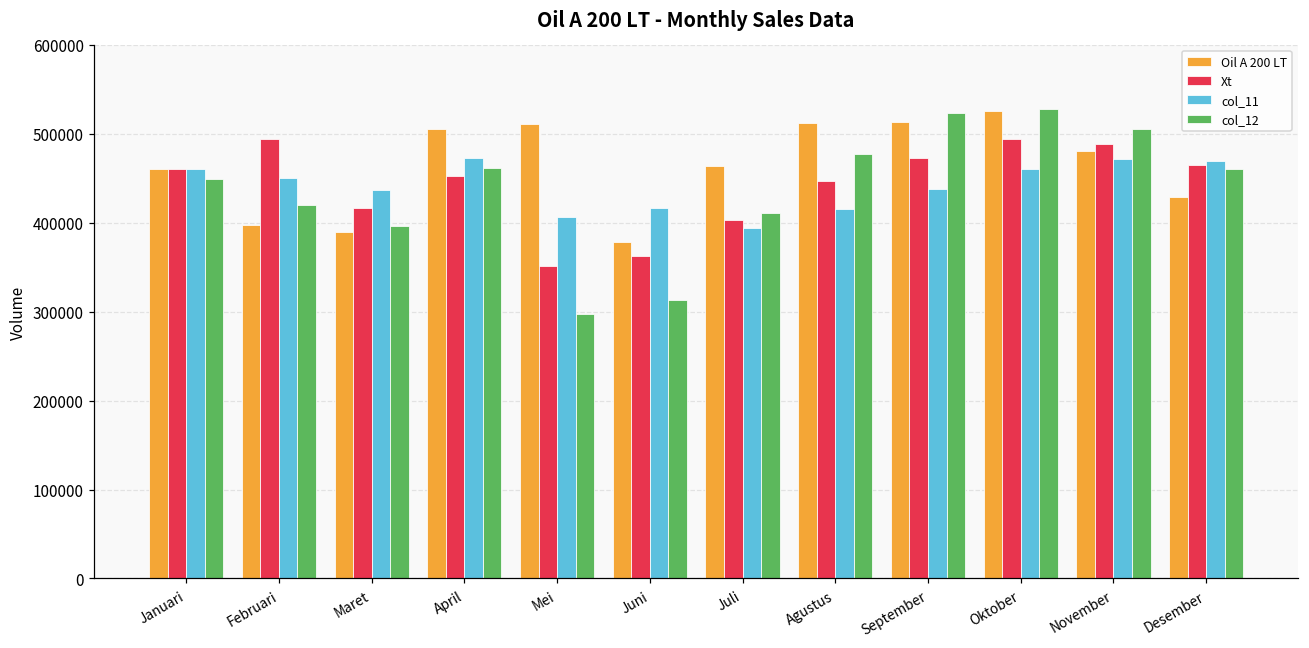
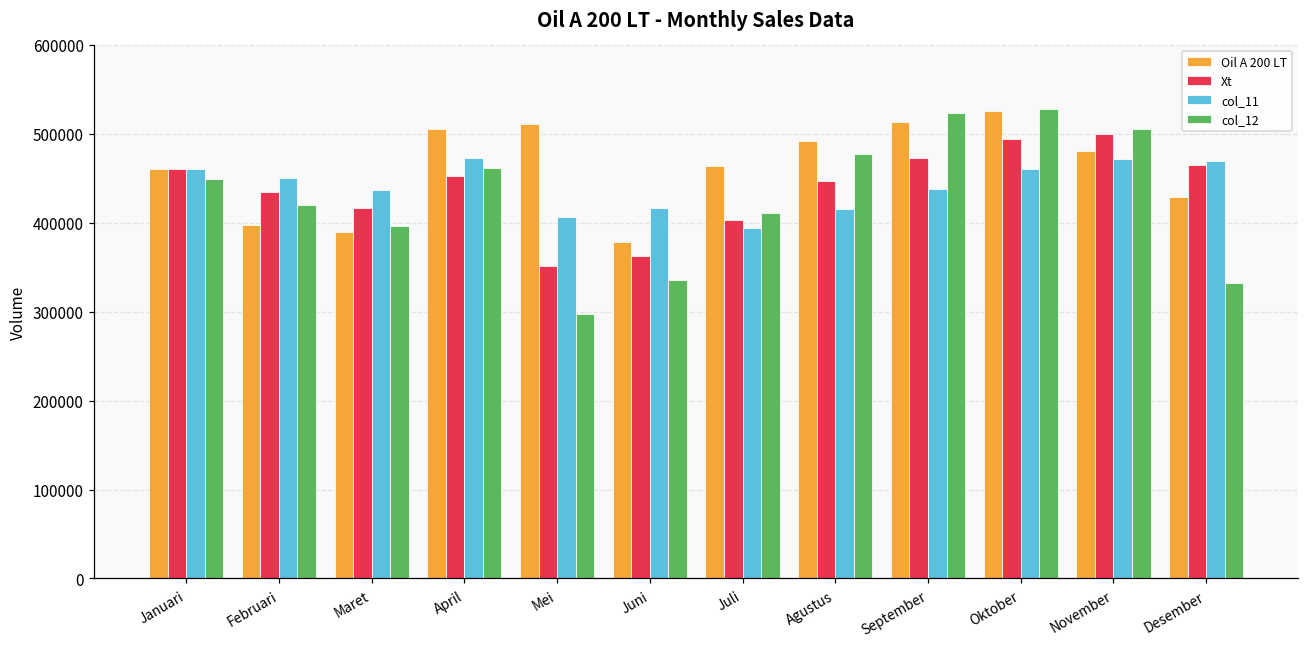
Xt, Februari: 490000 -> 430000
col_12, Juni: 310000 -> 340000
Oil A 200 LT, Agustus: 510000 -> 490000
Xt, November: 490000 -> 500000
col_12, Desember: 460000 -> 330000
